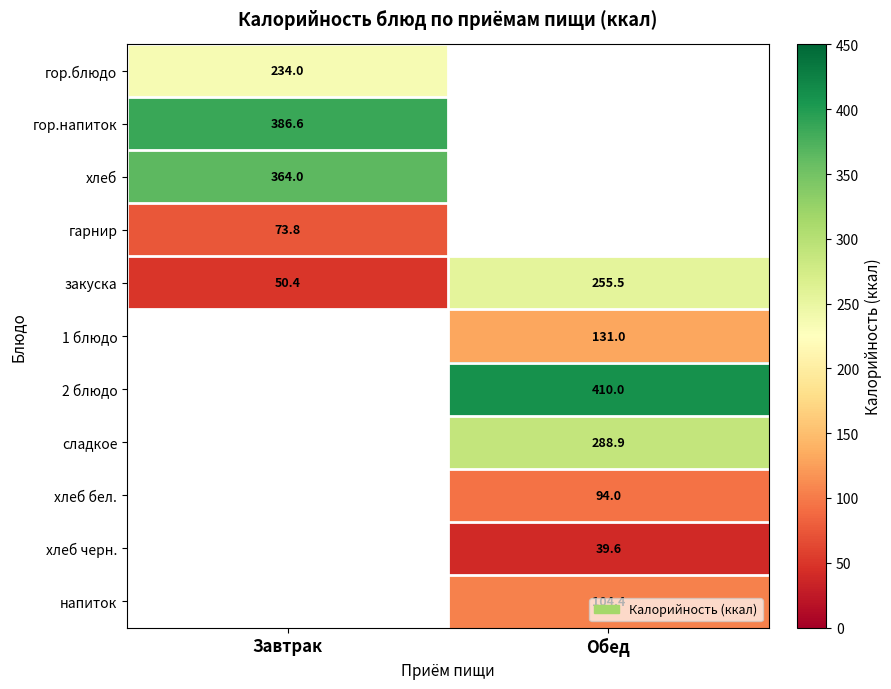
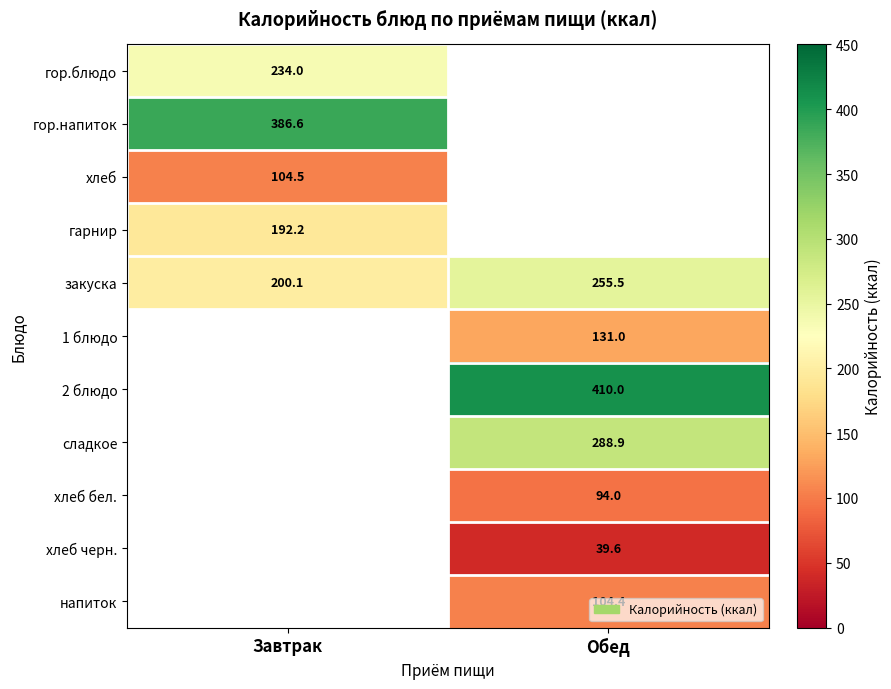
хлеб, Завтрак: 364.0 -> 104.5
гарнир, Завтрак: 73.8 -> 192.2
закуска, Завтрак: 50.4 -> 200.1
